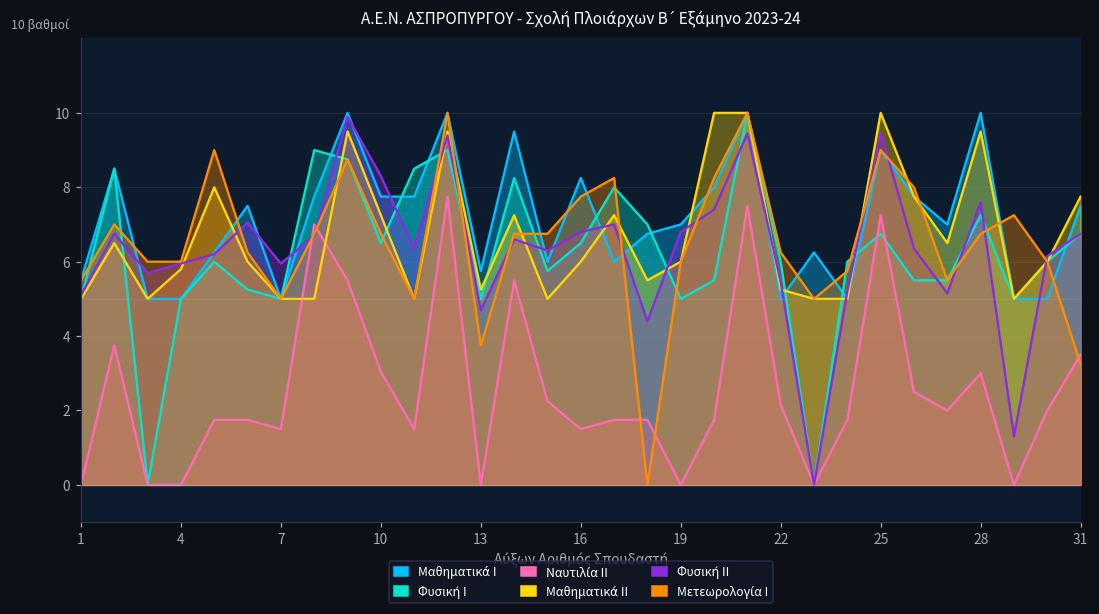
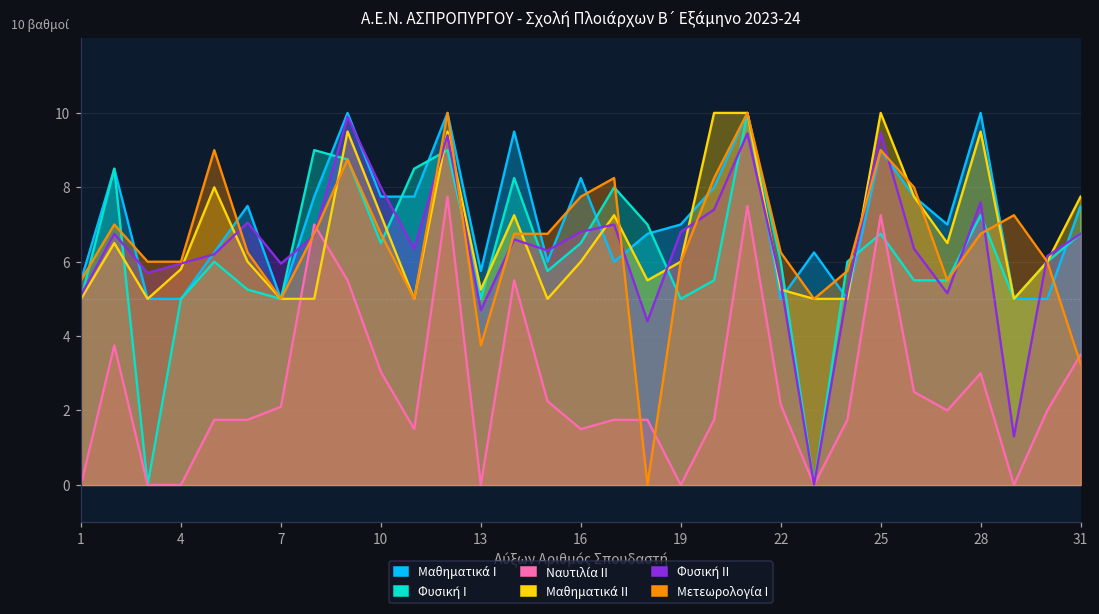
Ναυτιλία ΙΙ, 7: 1.5 -> 2.1
Φυσική ΙΙ, 10: 8.3 -> 8.0
